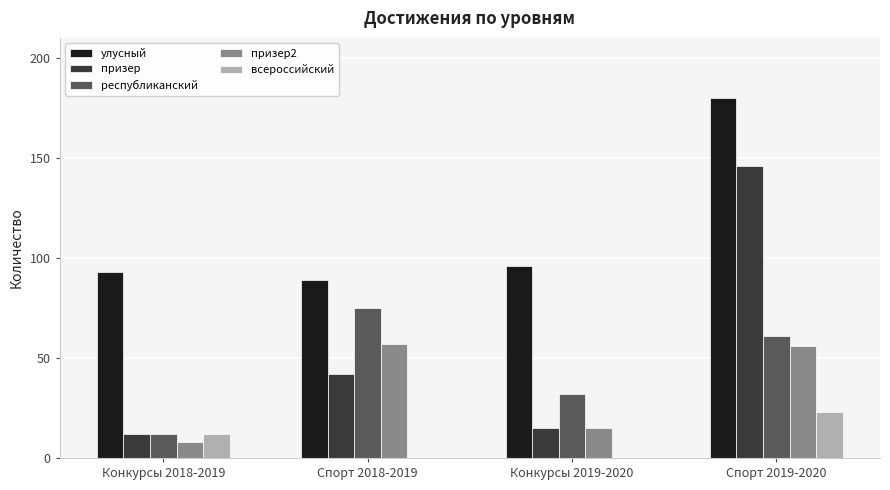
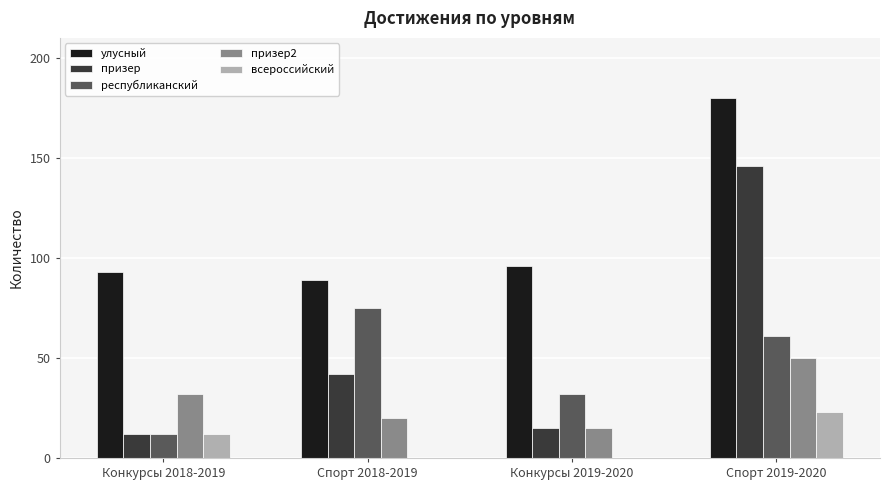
призер2, Конкурсы 2018-2019: 8 -> 32
призер2, Спорт 2018-2019: 57 -> 20
призер2, Спорт 2019-2020: 56 -> 50
